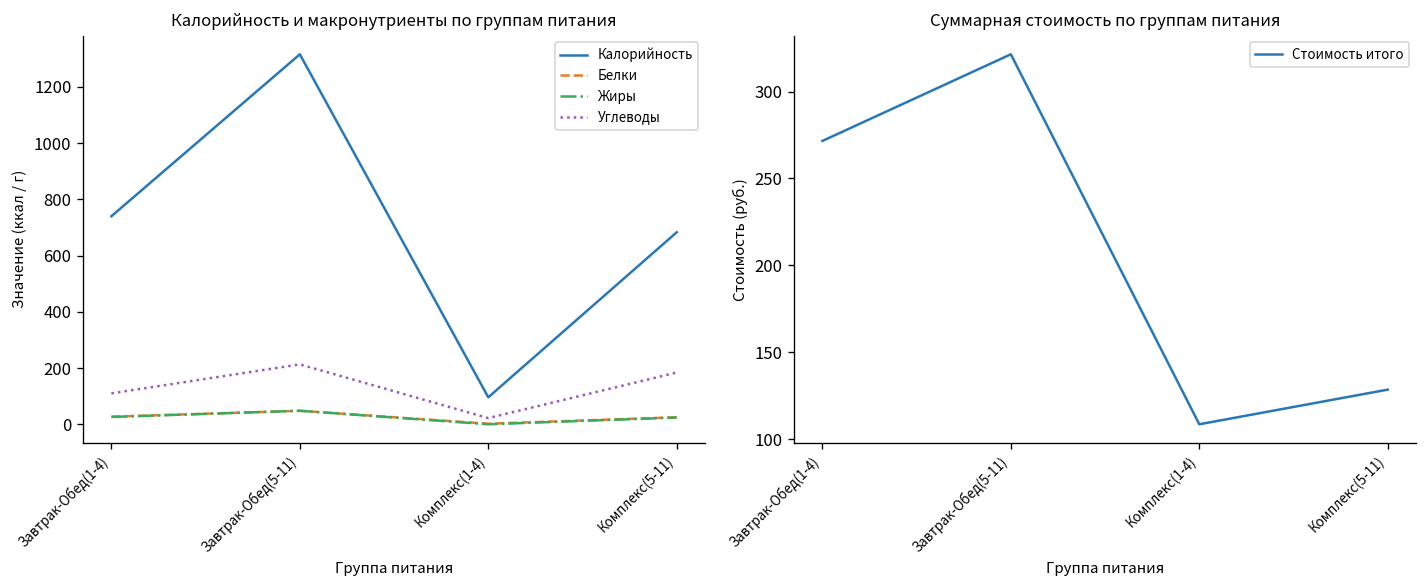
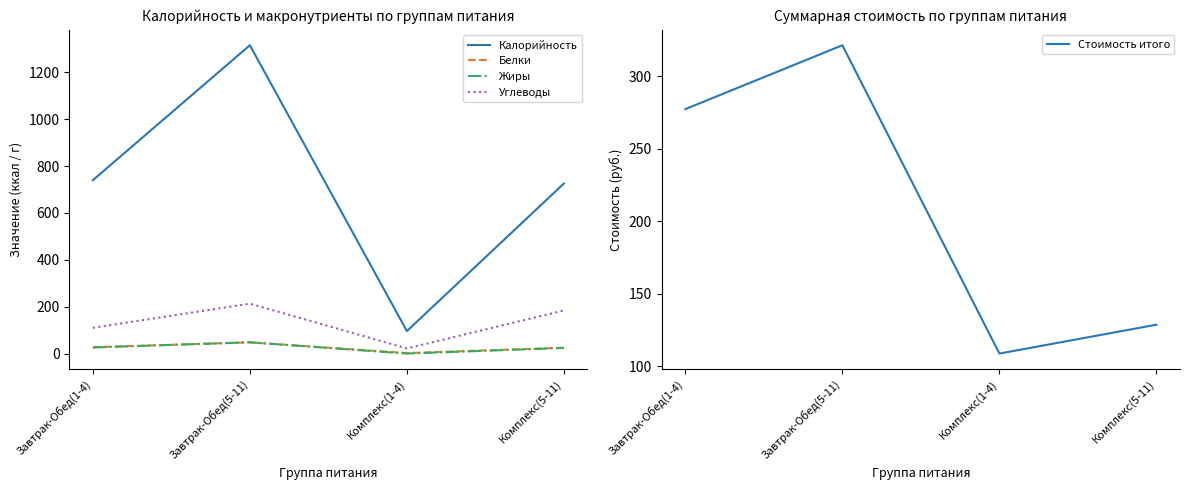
Калорийность и макронутриенты по группам питания, Калорийность, Комплекс(5-11): 680 -> 730
Суммарная стоимость по группам питания, Завтрак-Обед(1-4): 272 -> 277
